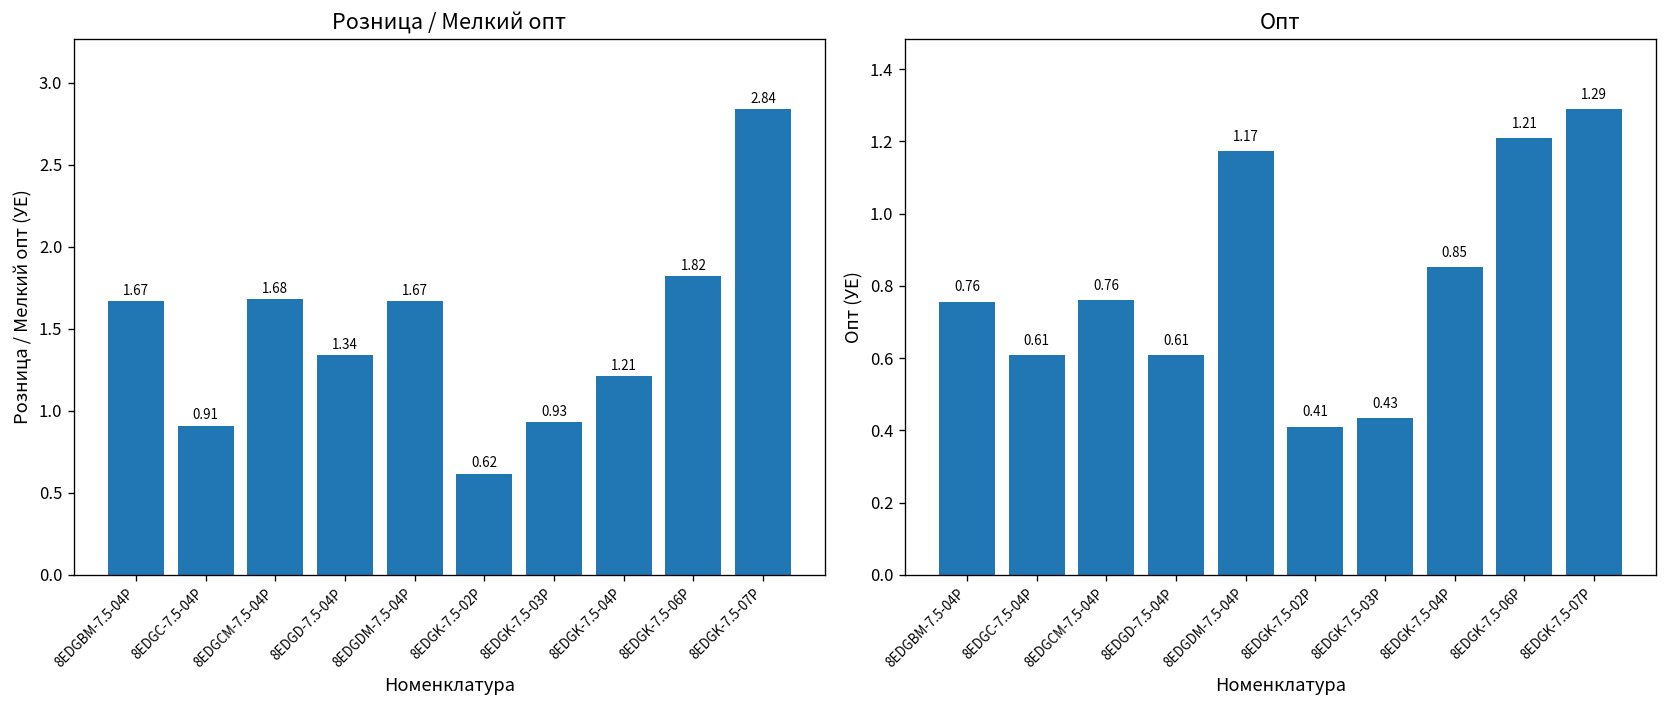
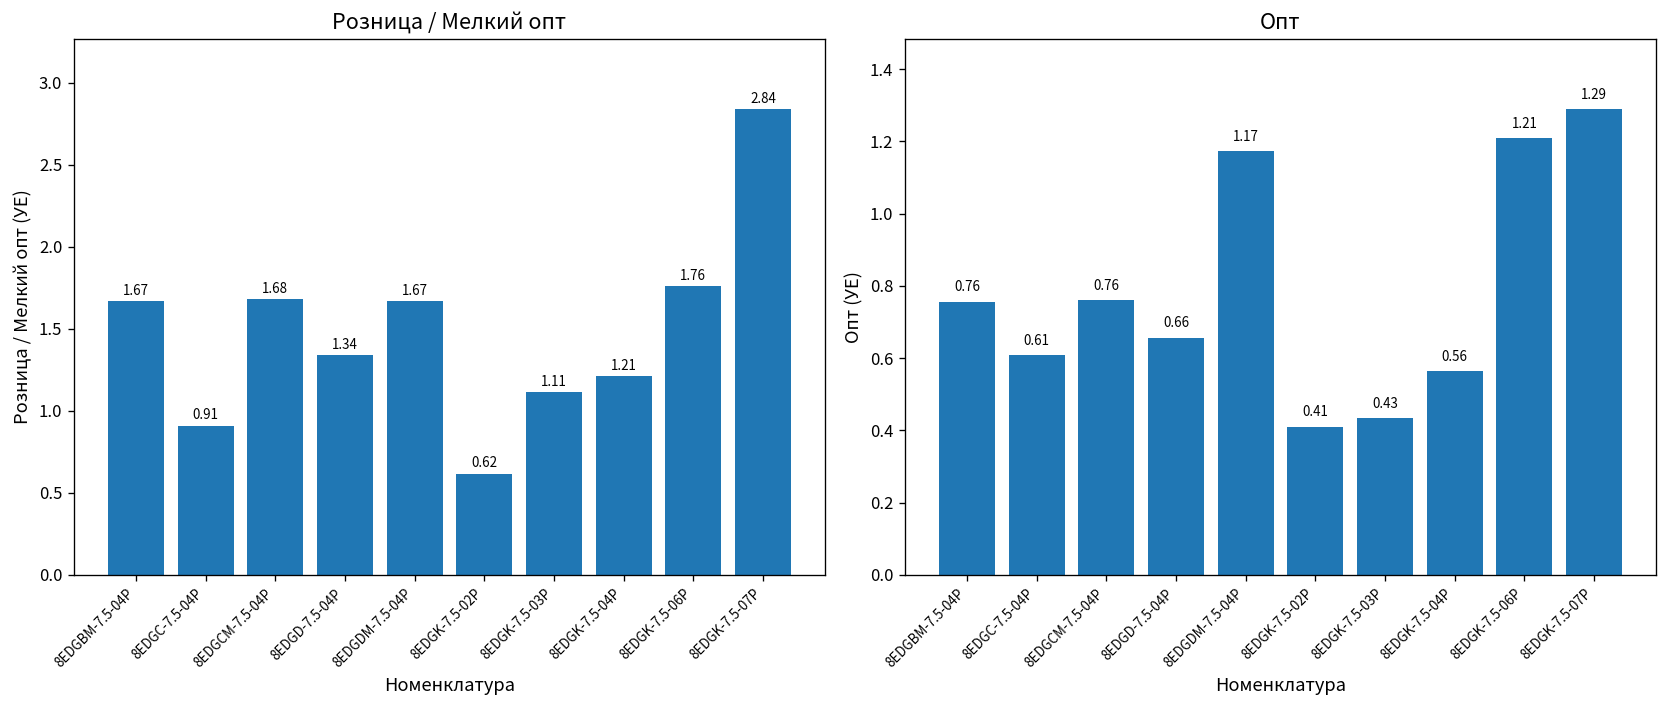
Розница / Мелкий опт, 8EDGK-7.5-03P: 0.93 -> 1.11
Розница / Мелкий опт, 8EDGK-7.5-06P: 1.82 -> 1.76
Опт, 8EDGD-7.5-04P: 0.61 -> 0.66
Опт, 8EDGK-7.5-04P: 0.85 -> 0.56
